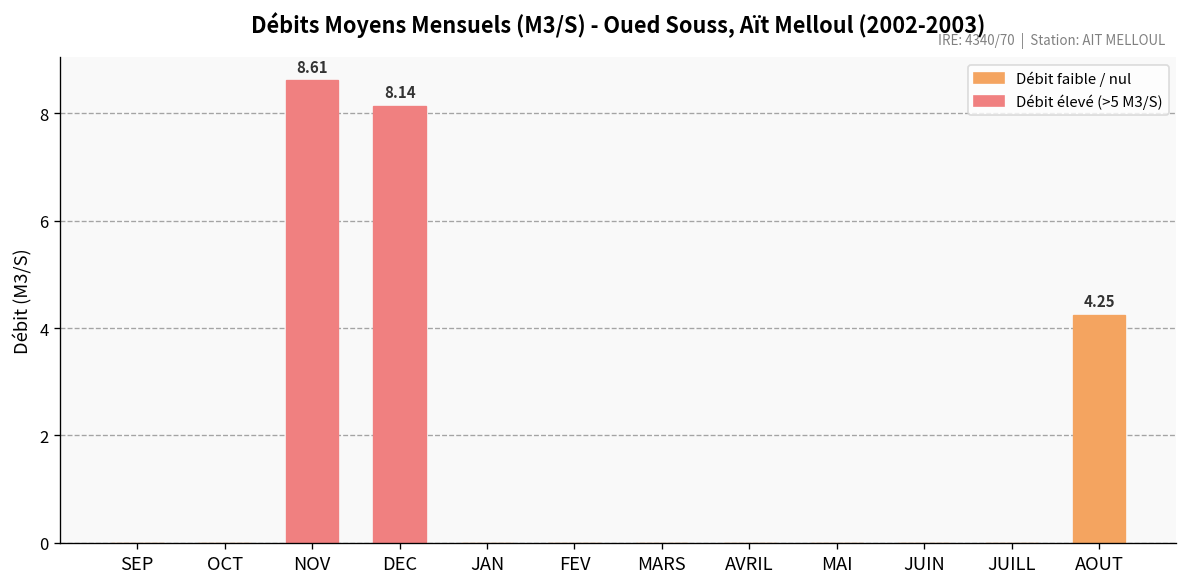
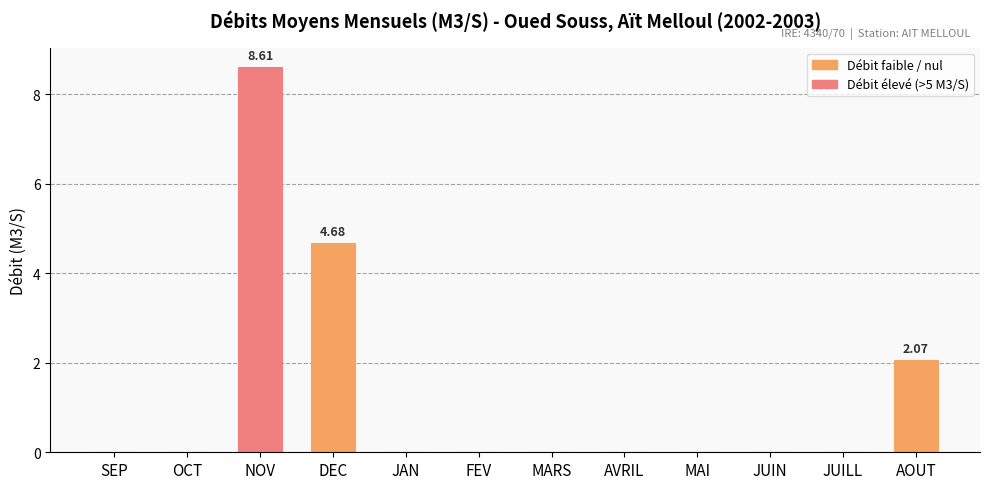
DEC: 8.14 -> 4.68
AOUT: 4.25 -> 2.07
